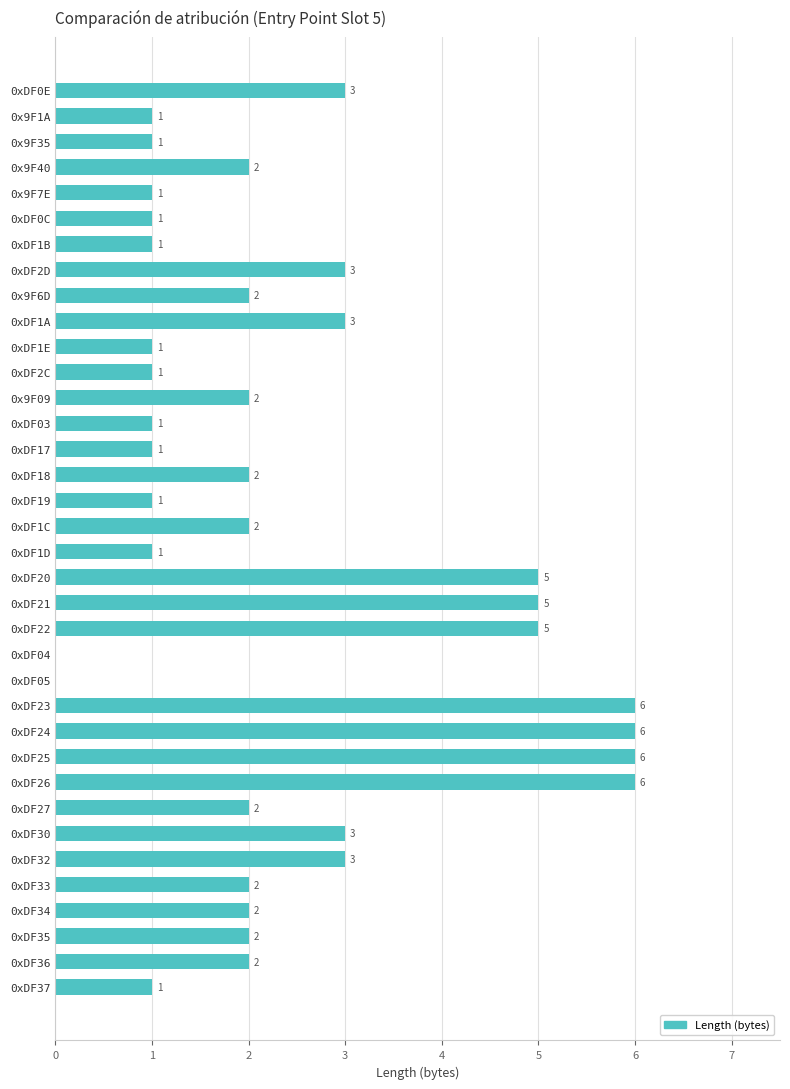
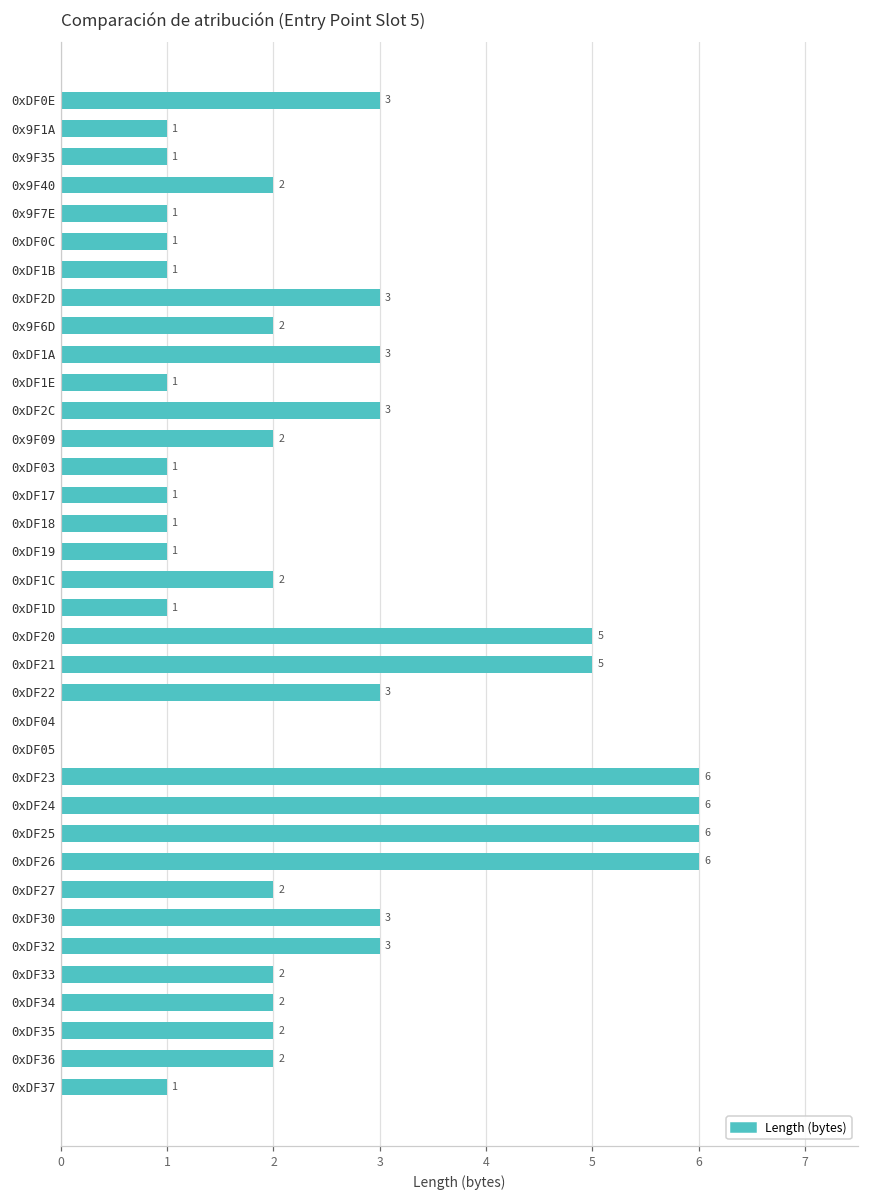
0xDF2C: 1 -> 3
0xDF18: 2 -> 1
0xDF22: 5 -> 3
